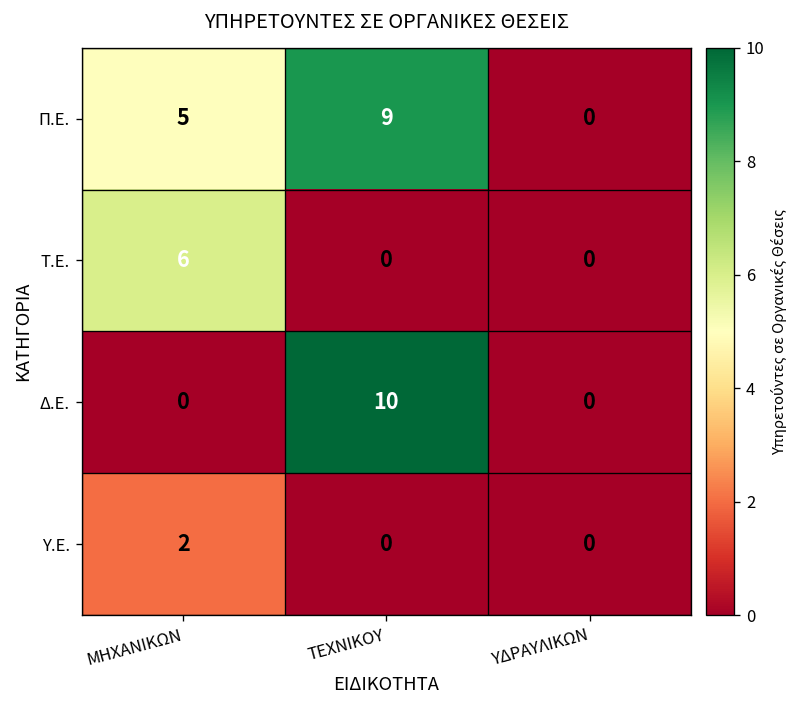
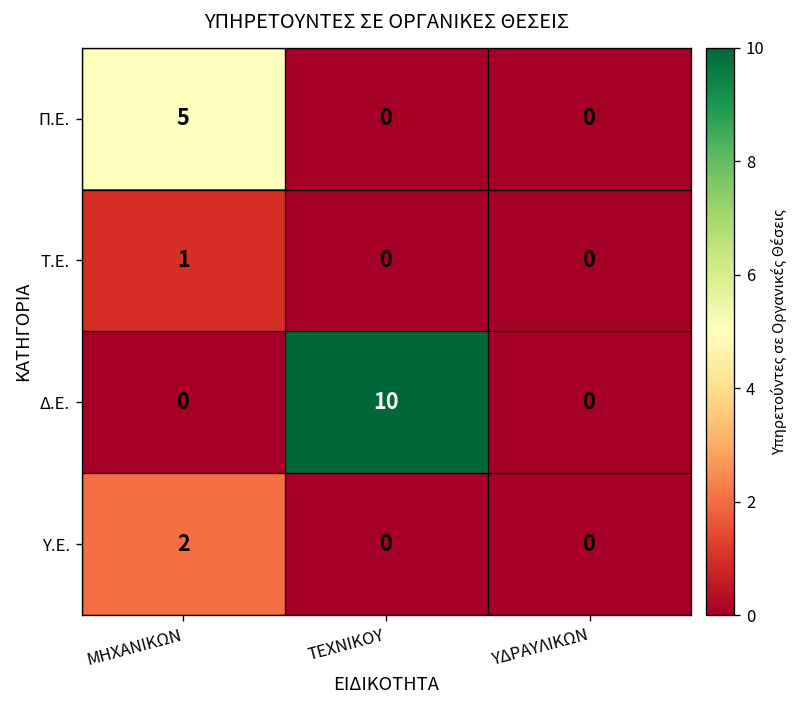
Π.Ε., ΤΕΧΝΙΚΟΥ: 9 -> 0
Τ.Ε., ΜΗΧΑΝΙΚΩΝ: 6 -> 1
